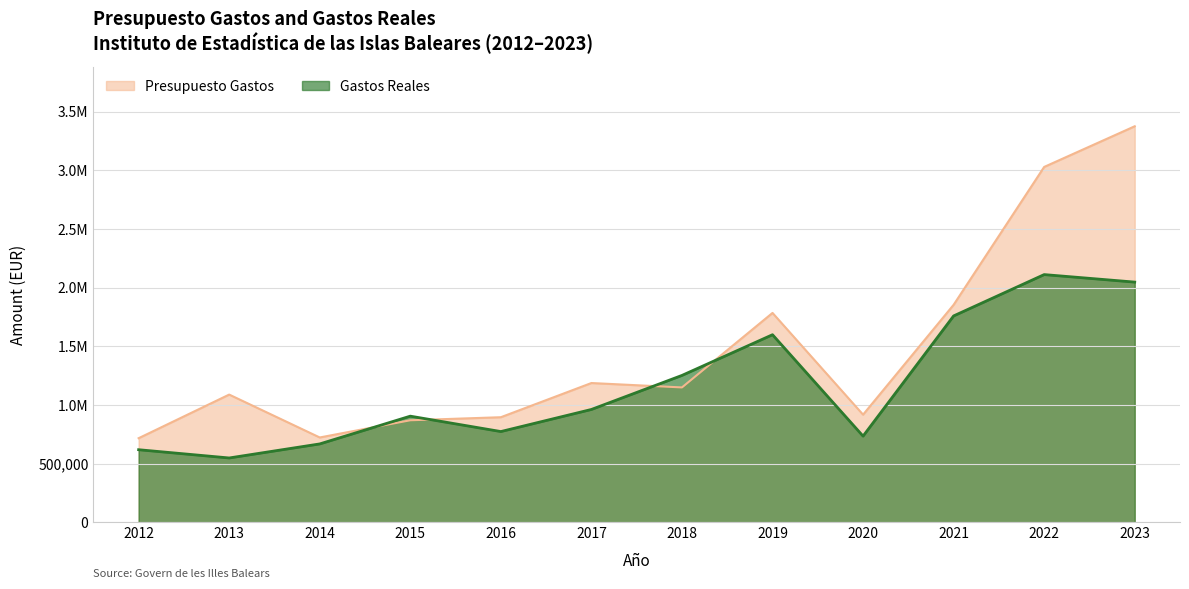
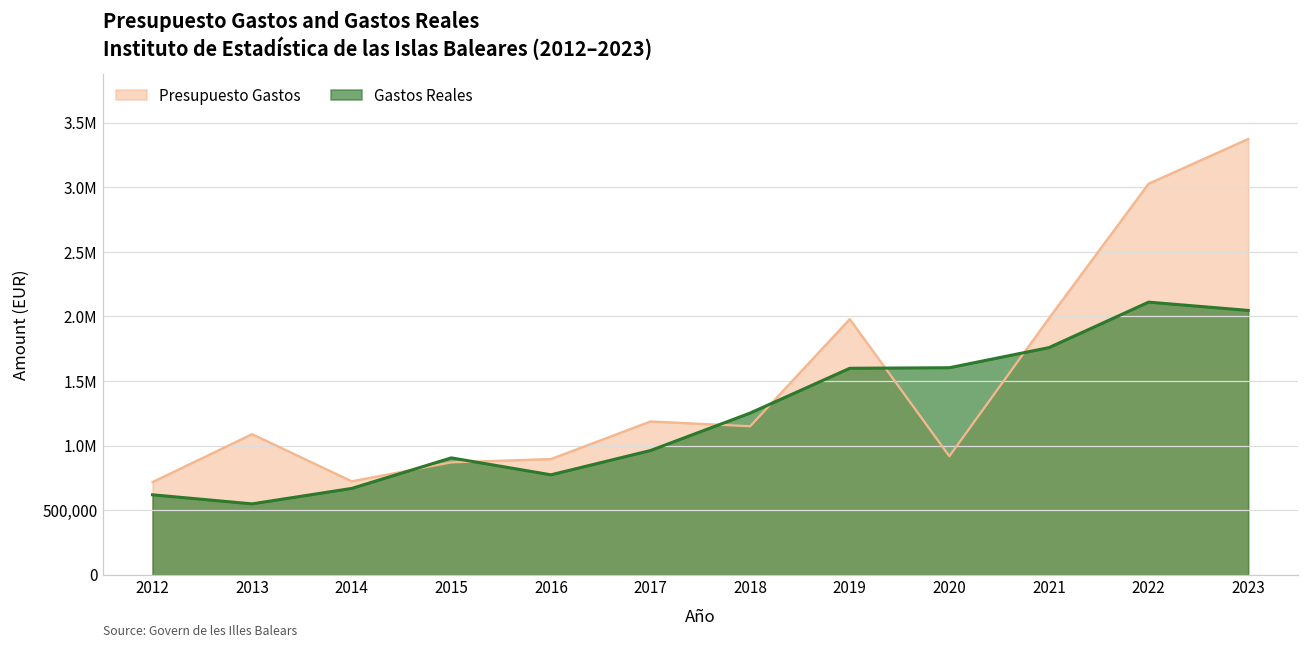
Presupuesto Gastos, 2019: 1,780,000 -> 1,980,000
Gastos Reales, 2020: 730,000 -> 1,600,000
Presupuesto Gastos, 2021: 1,850,000 -> 1,990,000
